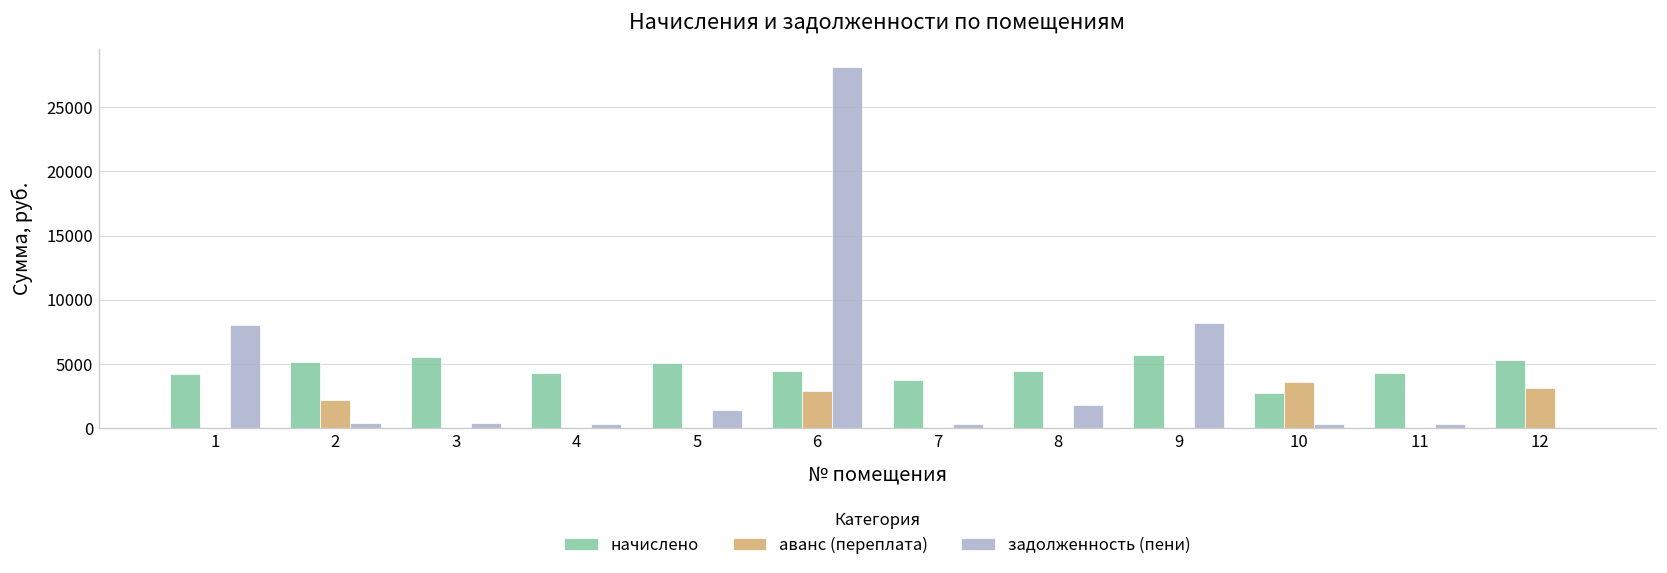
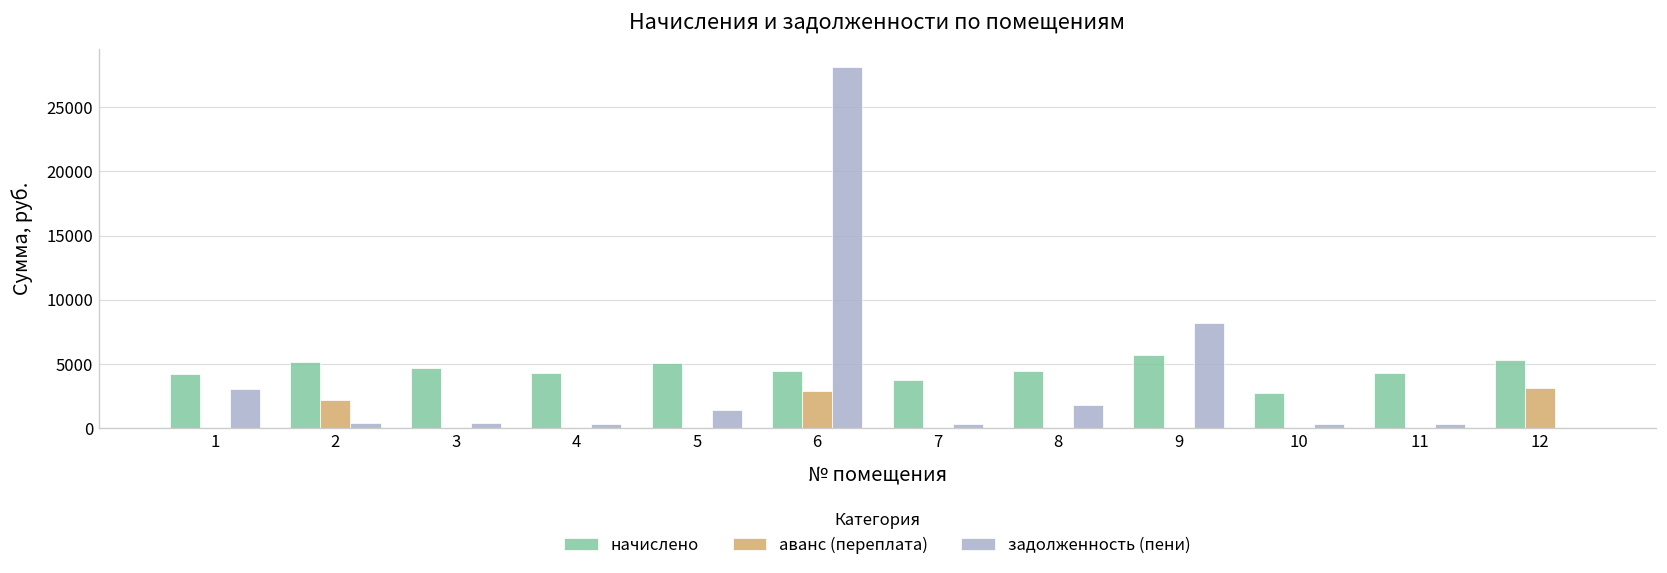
задолженность (пени), 1: 8000 -> 3100
начислено, 3: 5600 -> 4600
аванс (переплата), 10: 3600 -> 0
